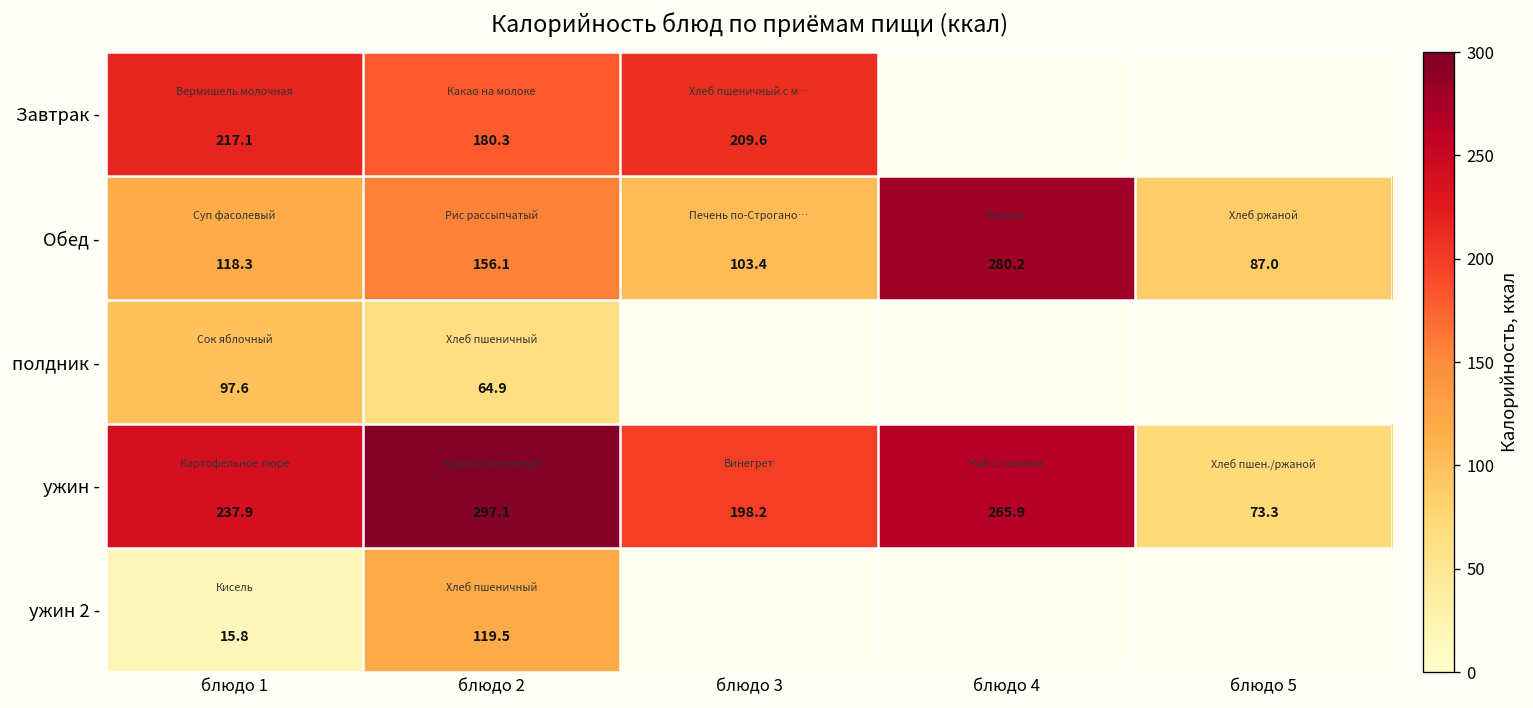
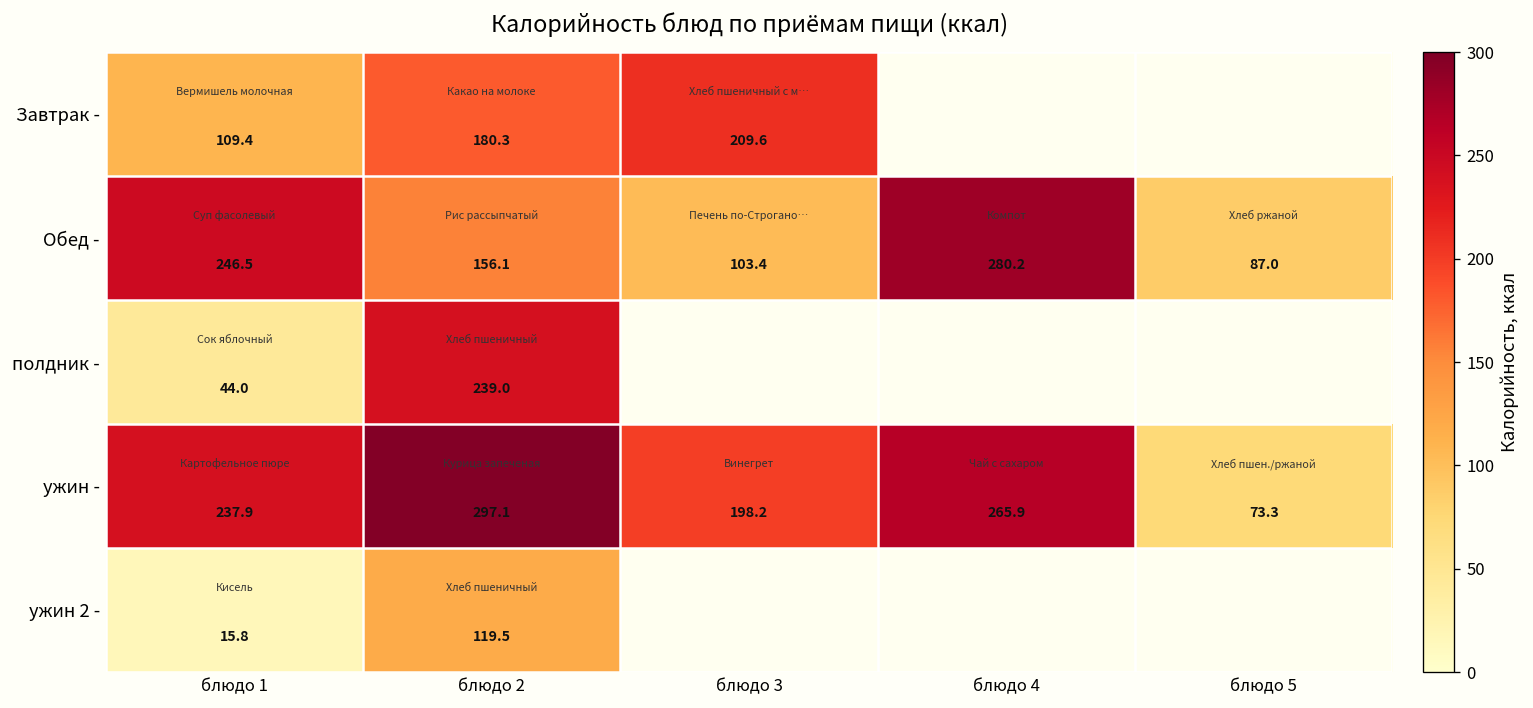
Завтрак -, блюдо 1: 217.1 -> 109.4
Обед -, блюдо 1: 118.3 -> 246.5
полдник -, блюдо 1: 97.6 -> 44.0
полдник -, блюдо 2: 64.9 -> 239.0
